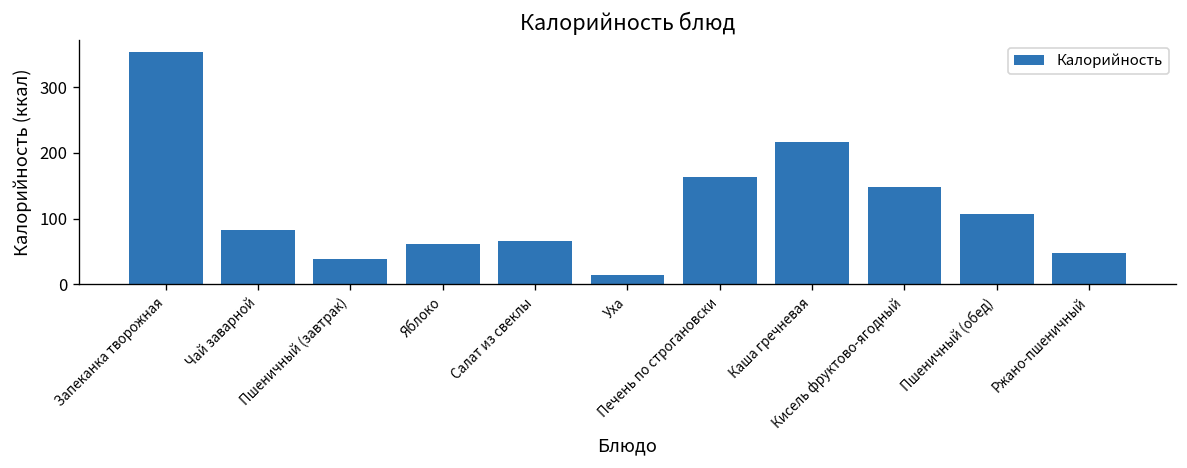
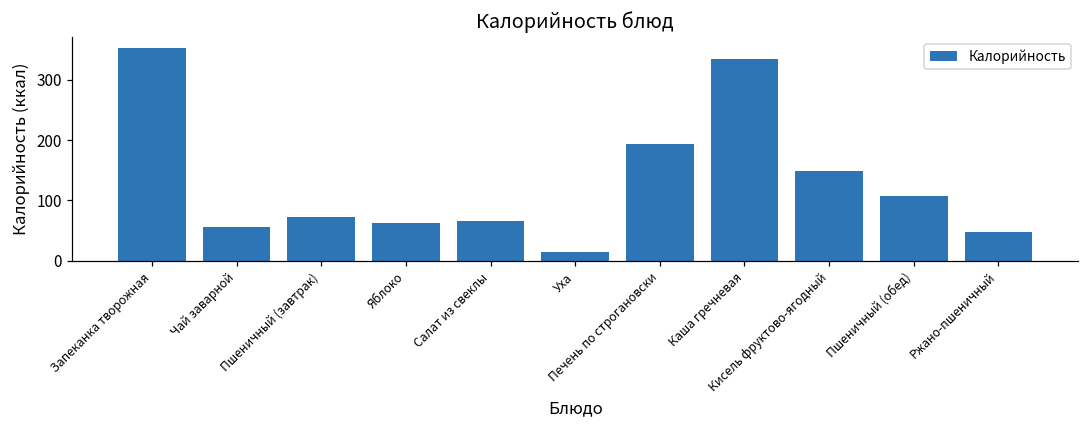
Чай заварной: 80 -> 60
Пшеничный (завтрак): 40 -> 70
Печень по строгановски: 160 -> 190
Каша гречневая: 220 -> 330
